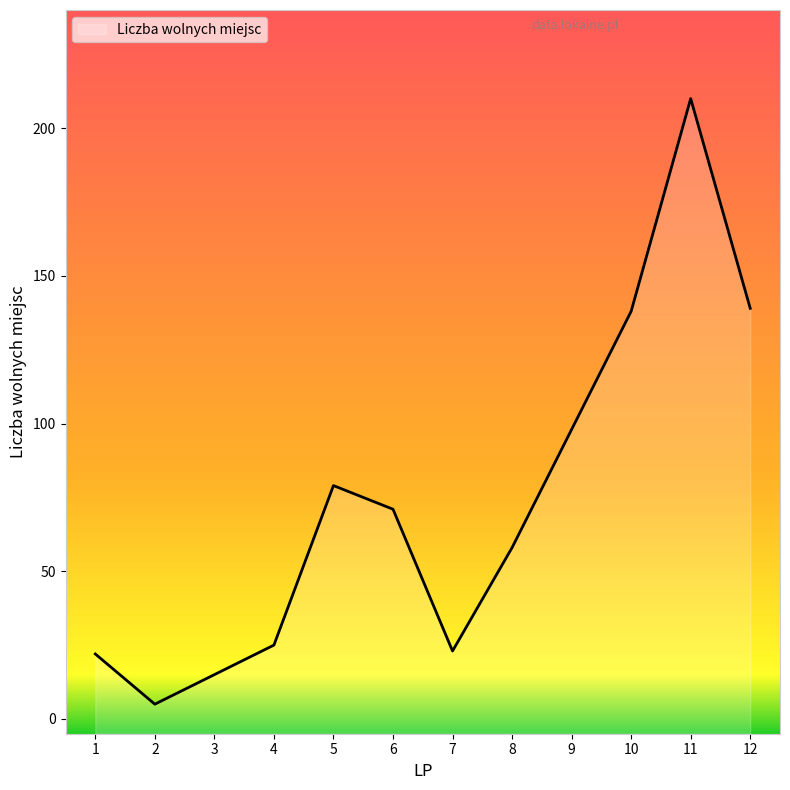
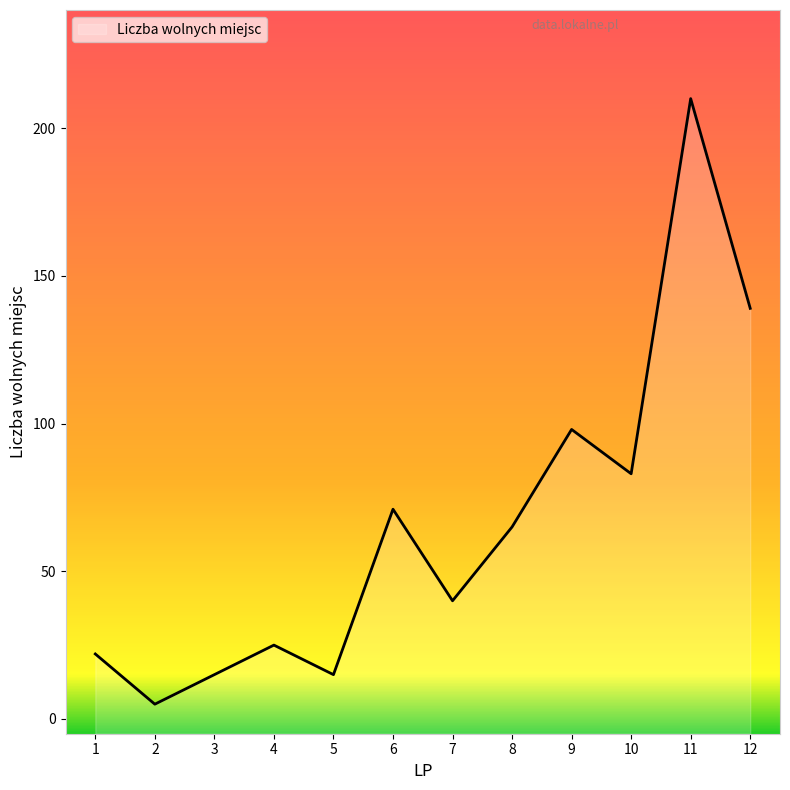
5: 79 -> 15
7: 23 -> 40
8: 58 -> 65
10: 138 -> 83
